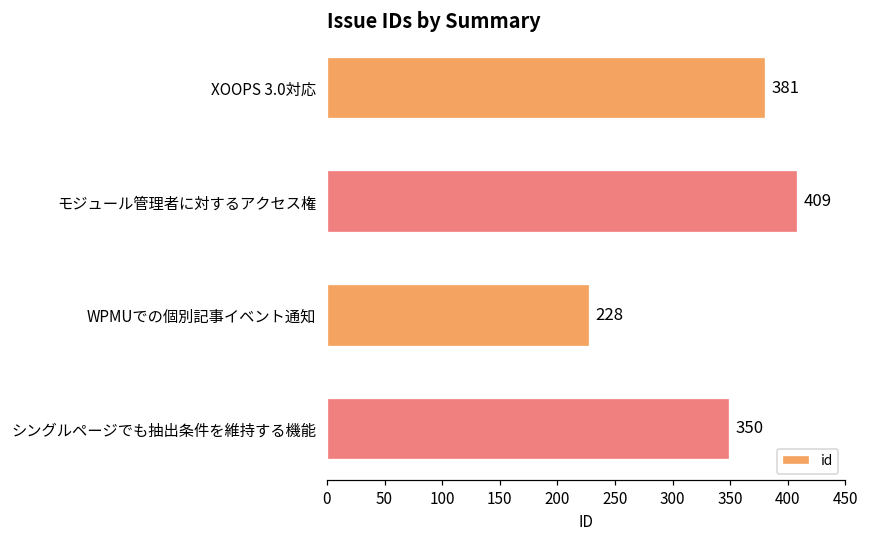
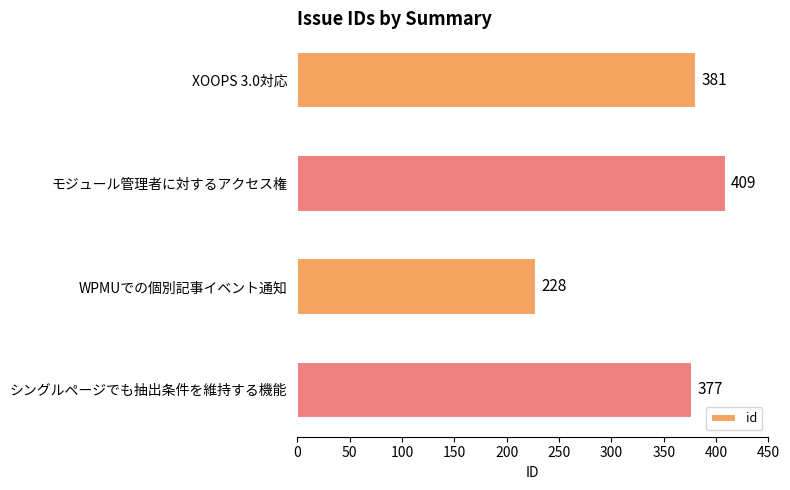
シングルページでも抽出条件を維持する機能: 350 -> 377
